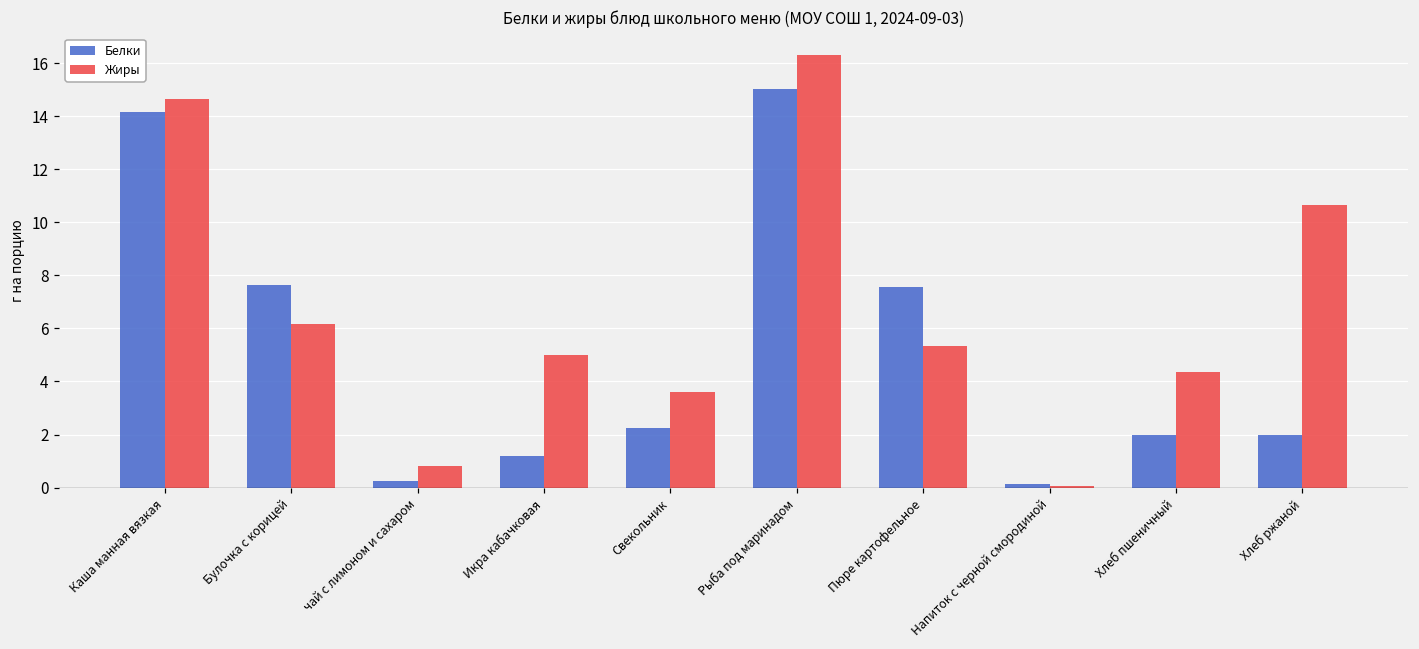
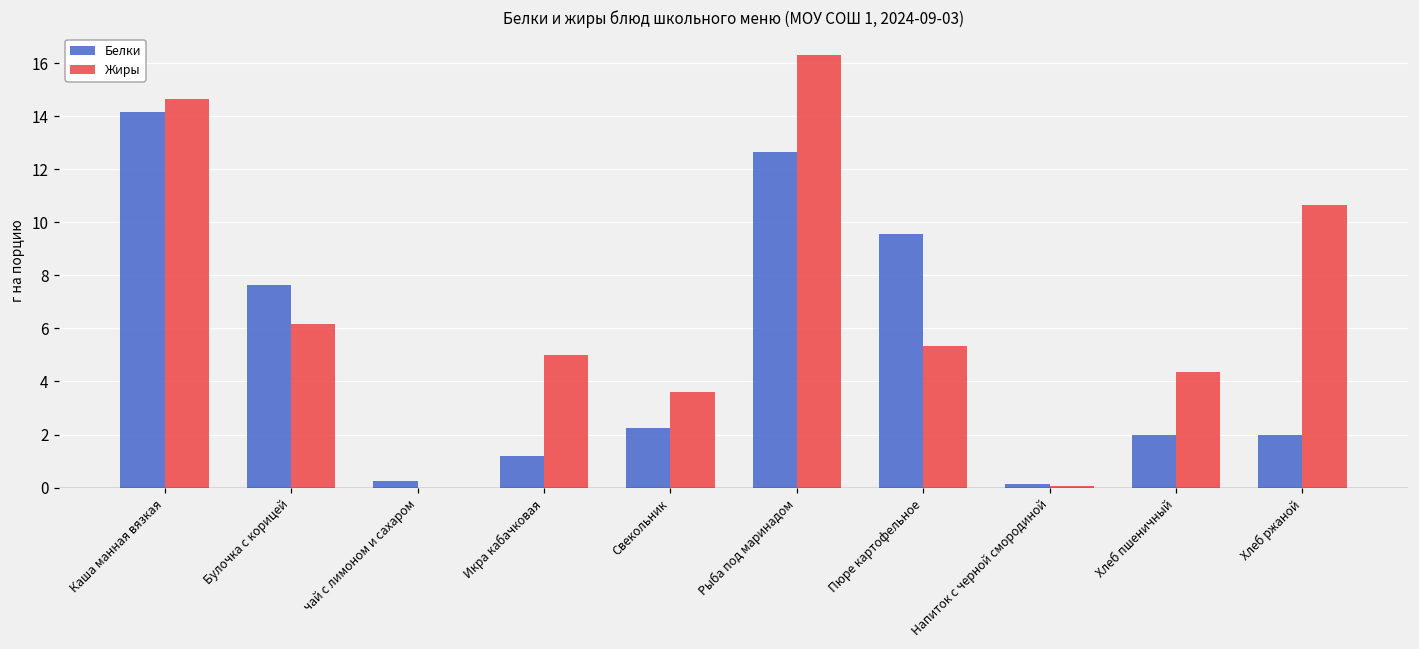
Жиры, чай с лимоном и сахаром: 0.8 -> 0.0
Белки, Рыба под маринадом: 15.0 -> 12.7
Белки, Пюре картофельное: 7.6 -> 9.6
